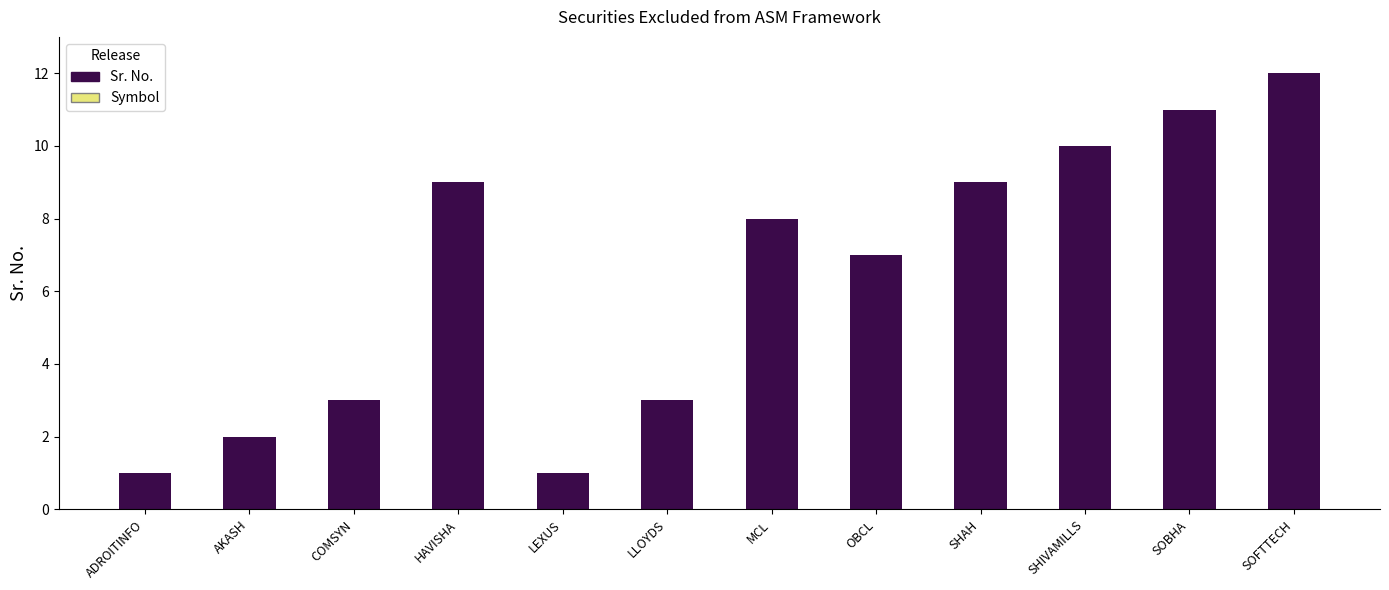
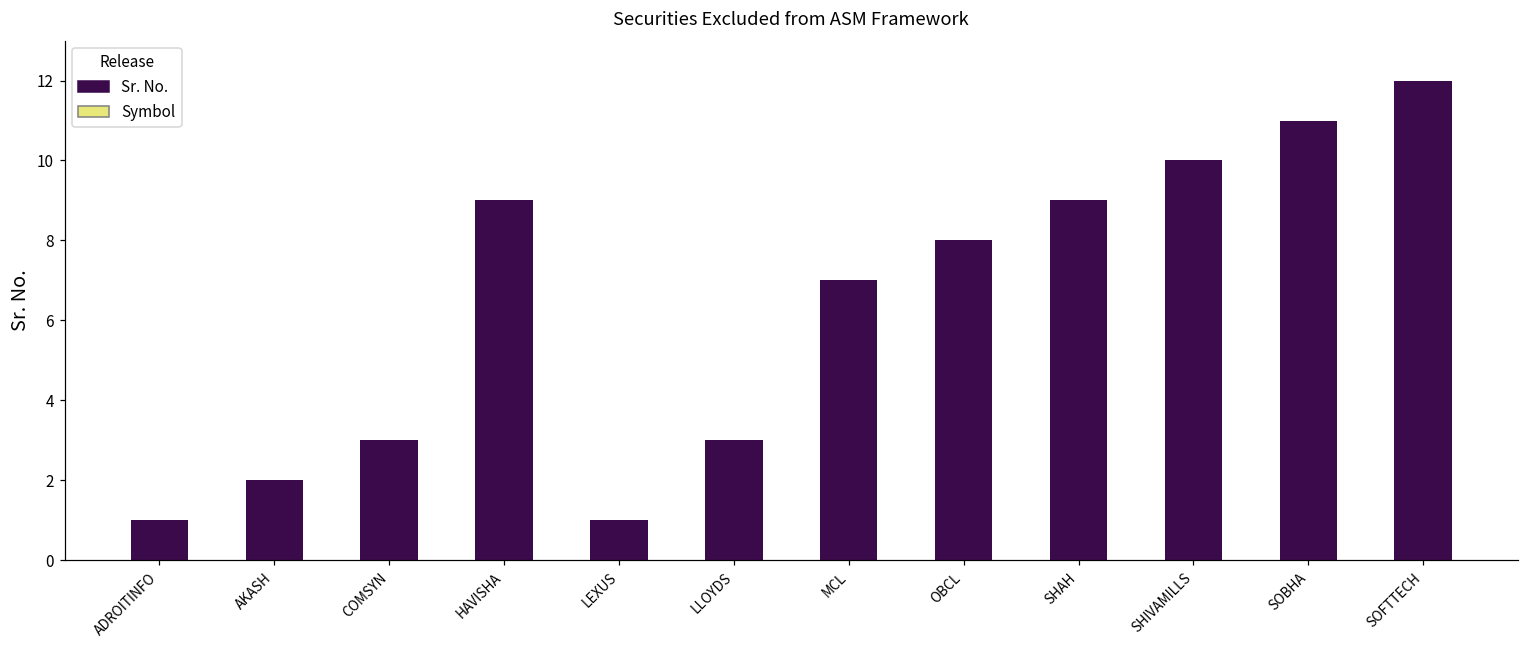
MCL: 8 -> 7
OBCL: 7 -> 8
